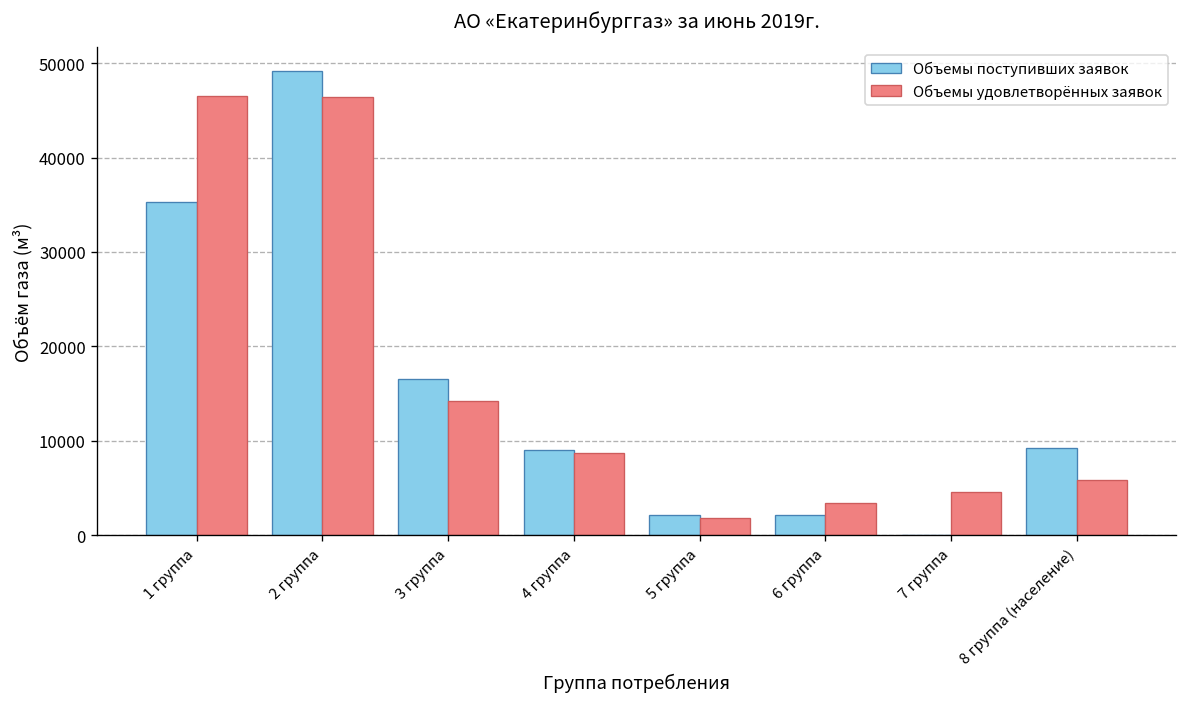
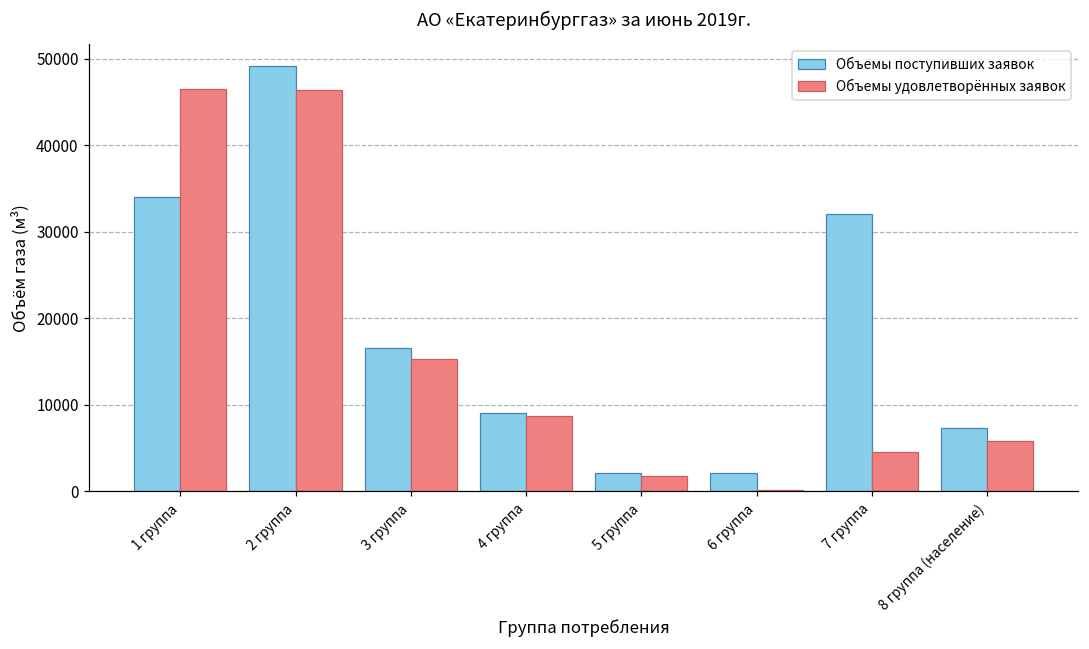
Объемы поступивших заявок, 1 группа: 35000 -> 34000
Объемы удовлетворённых заявок, 3 группа: 14000 -> 15000
Объемы удовлетворённых заявок, 6 группа: 3000 -> 0
Объемы поступивших заявок, 7 группа: 0 -> 32000
Объемы поступивших заявок, 8 группа (население): 9000 -> 7000
